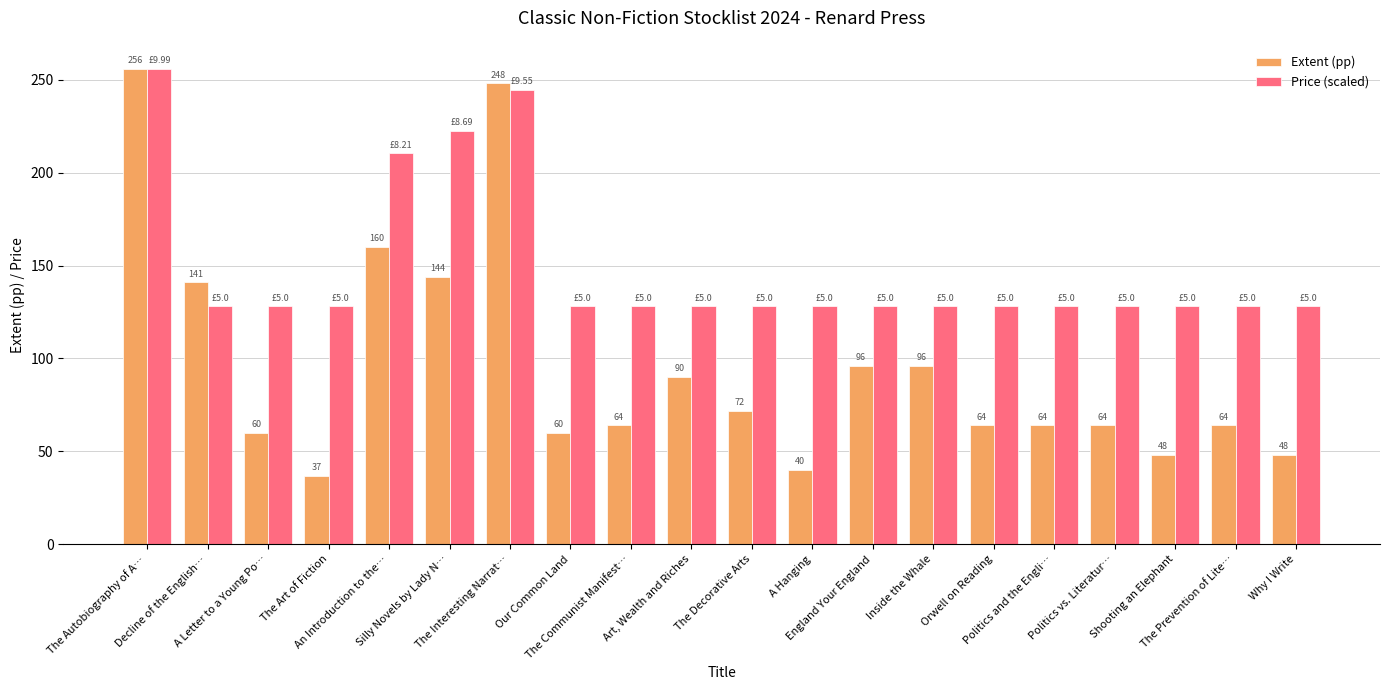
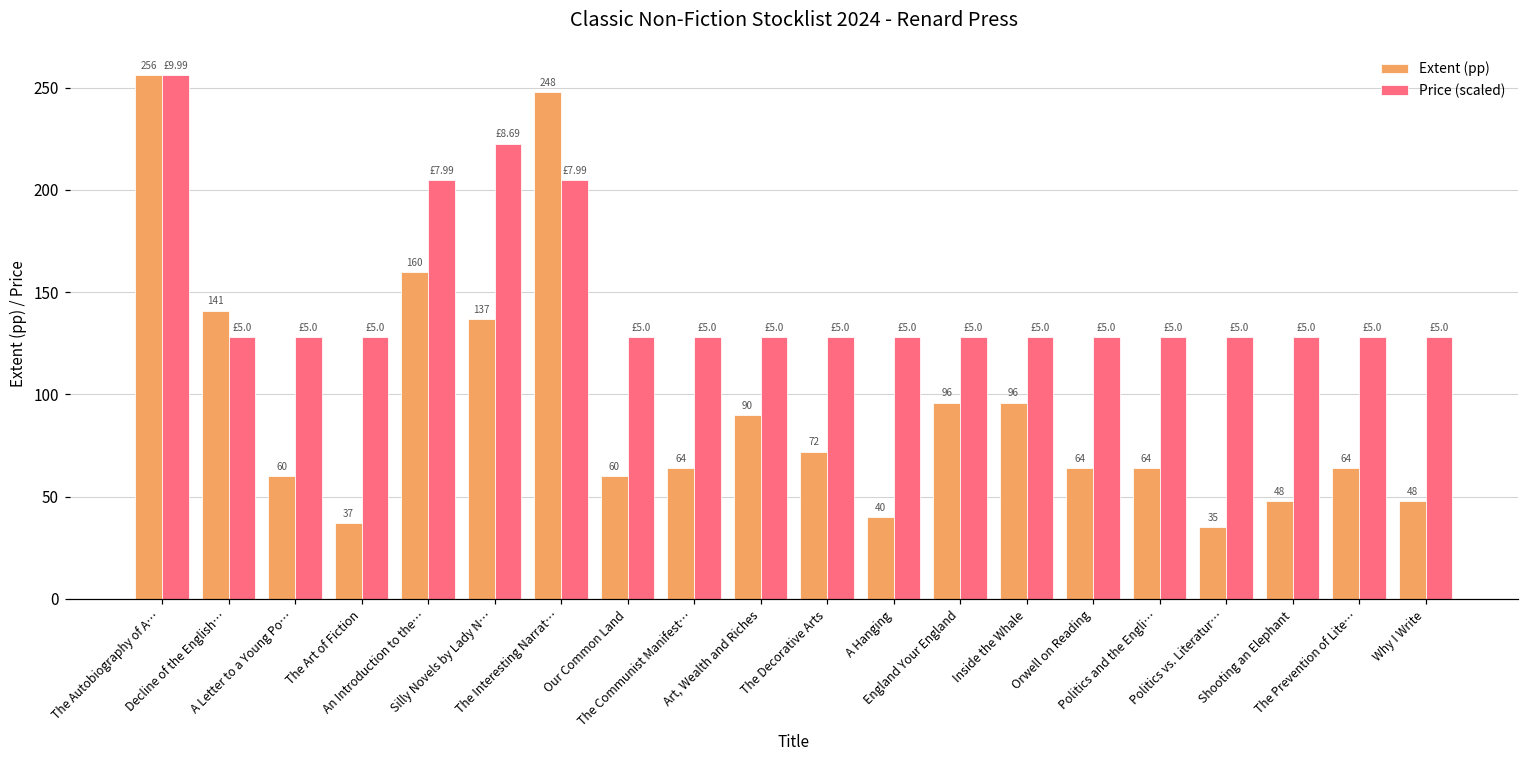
Price (scaled), An Introduction to the…: £8.21 -> £7.99
Extent (pp), Silly Novels by Lady N…: 144 -> 137
Price (scaled), The Interesting Narrat…: £9.55 -> £7.99
Extent (pp), Politics vs. Literatur…: 64 -> 35
